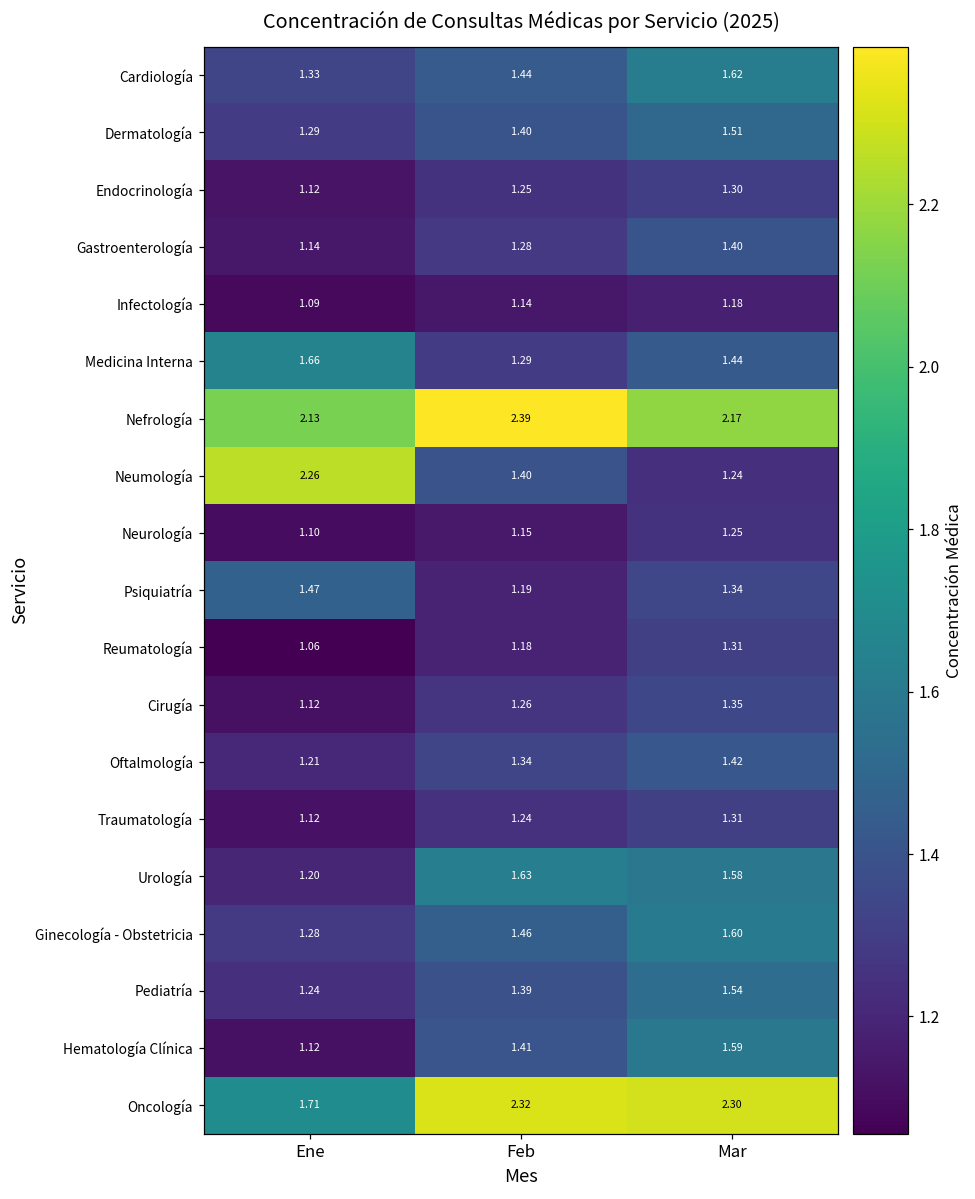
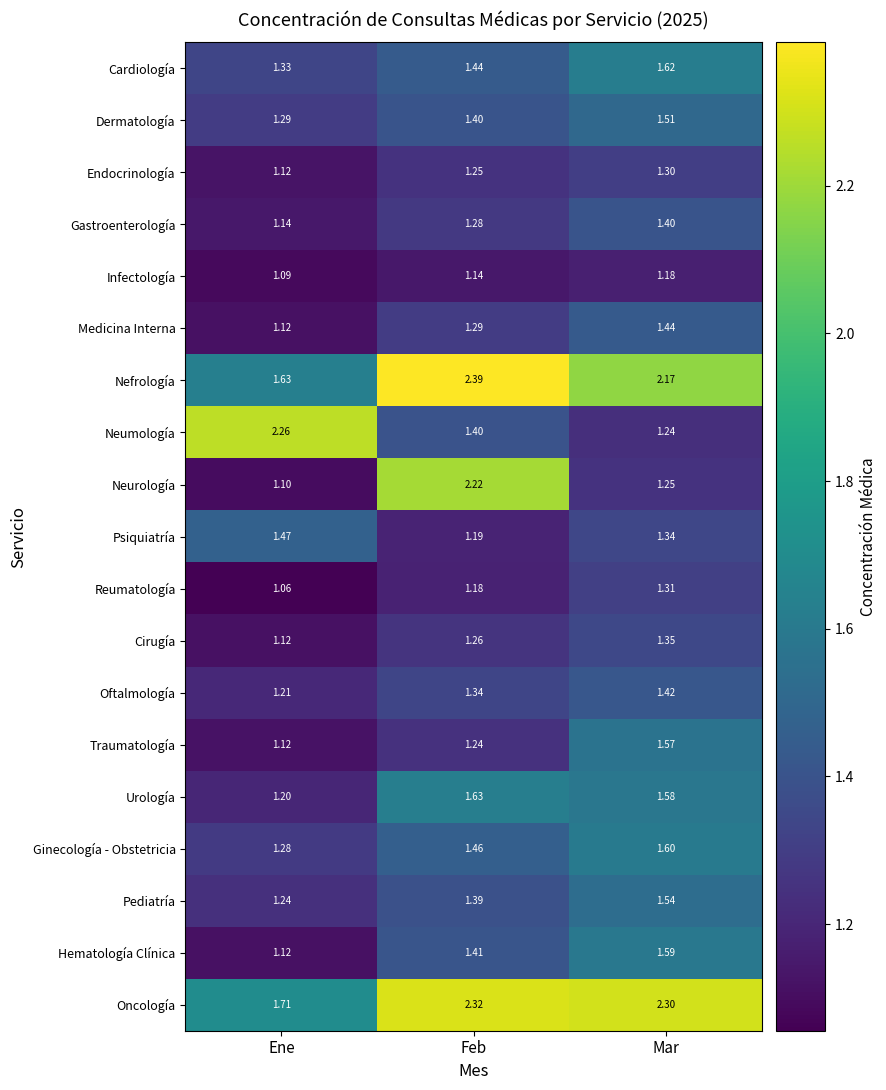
Medicina Interna, Ene: 1.66 -> 1.12
Nefrología, Ene: 2.13 -> 1.63
Neurología, Feb: 1.15 -> 2.22
Traumatología, Mar: 1.31 -> 1.57
